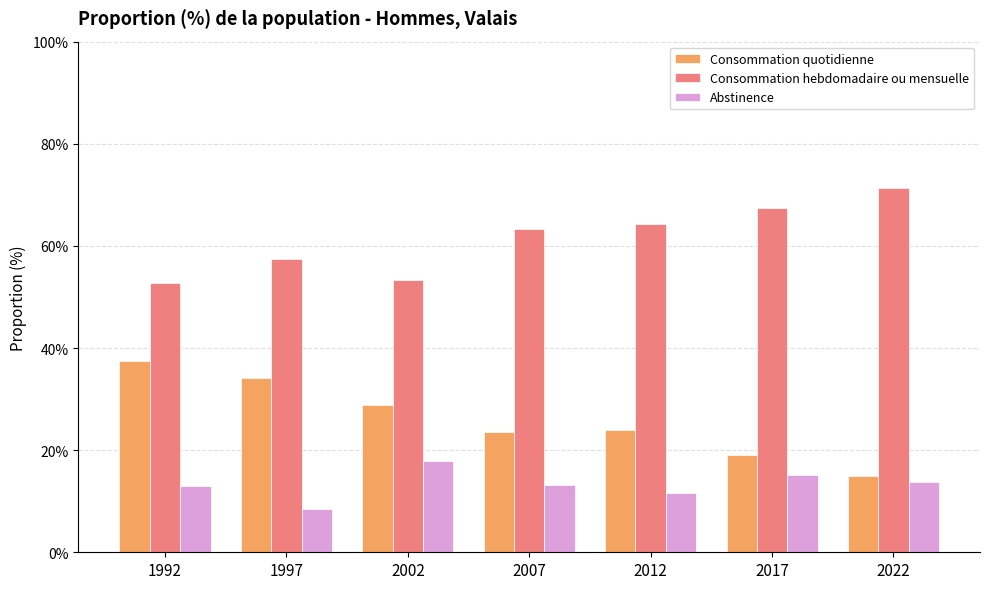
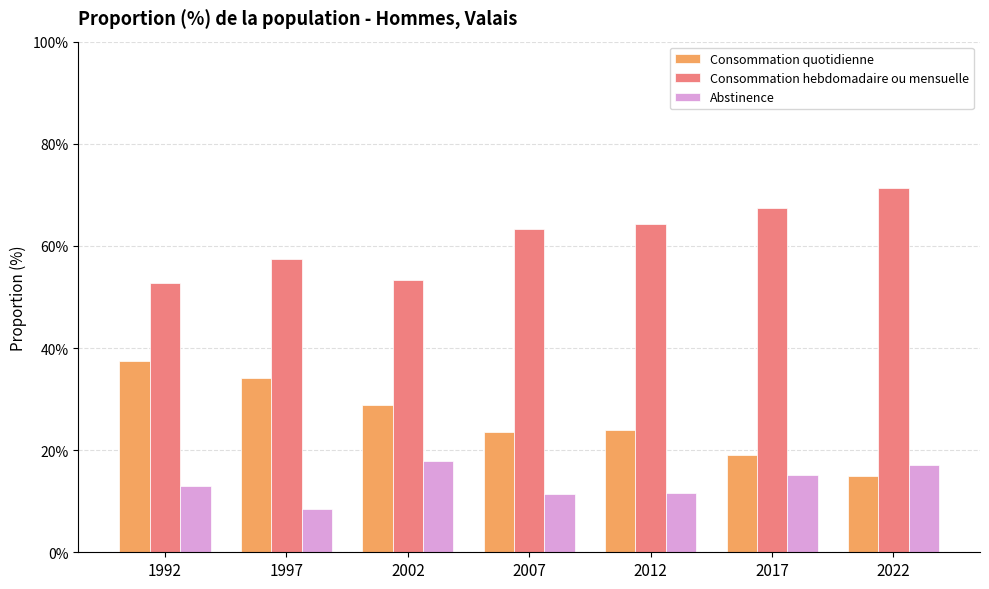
Abstinence, 2007: 13% -> 11%
Abstinence, 2022: 14% -> 17%
